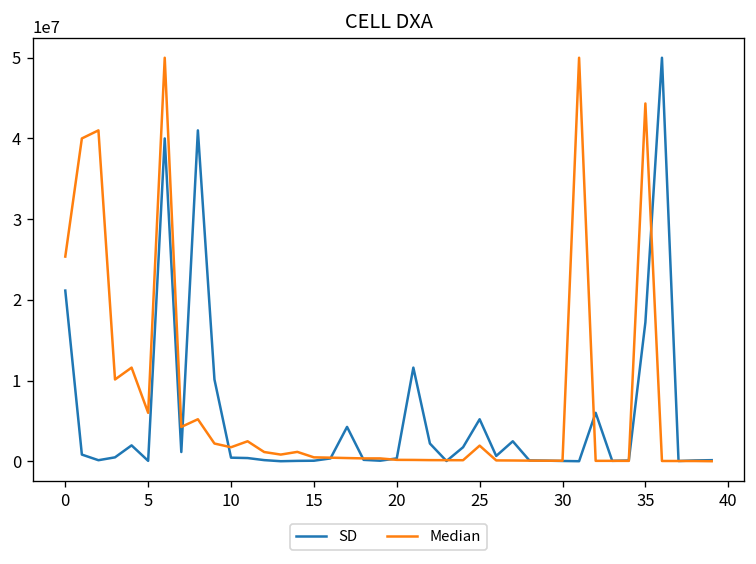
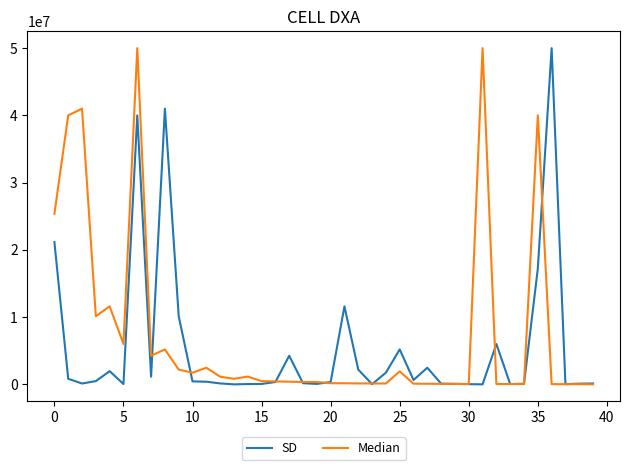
Median, 35: 44000000 -> 40000000
